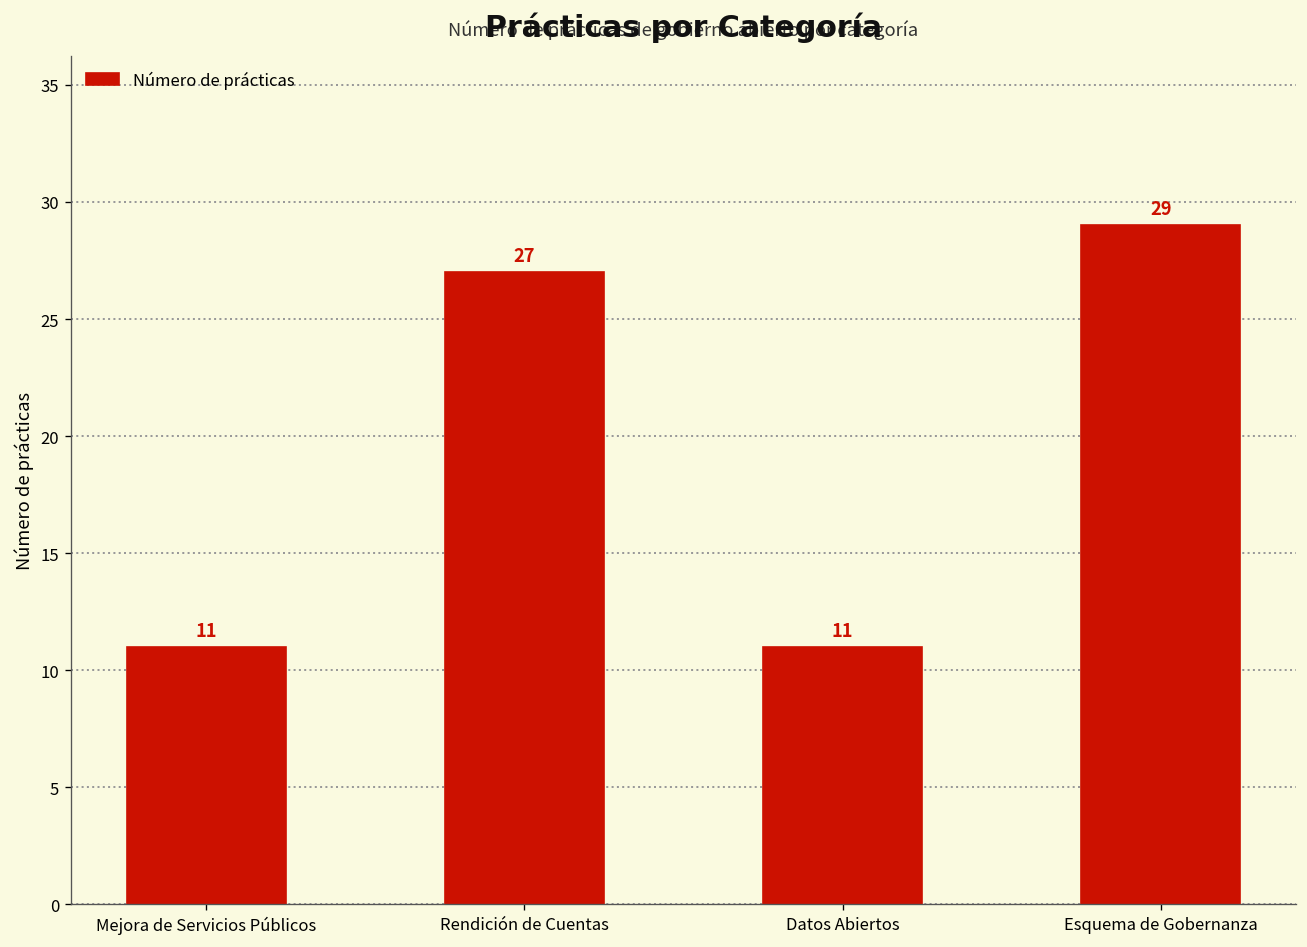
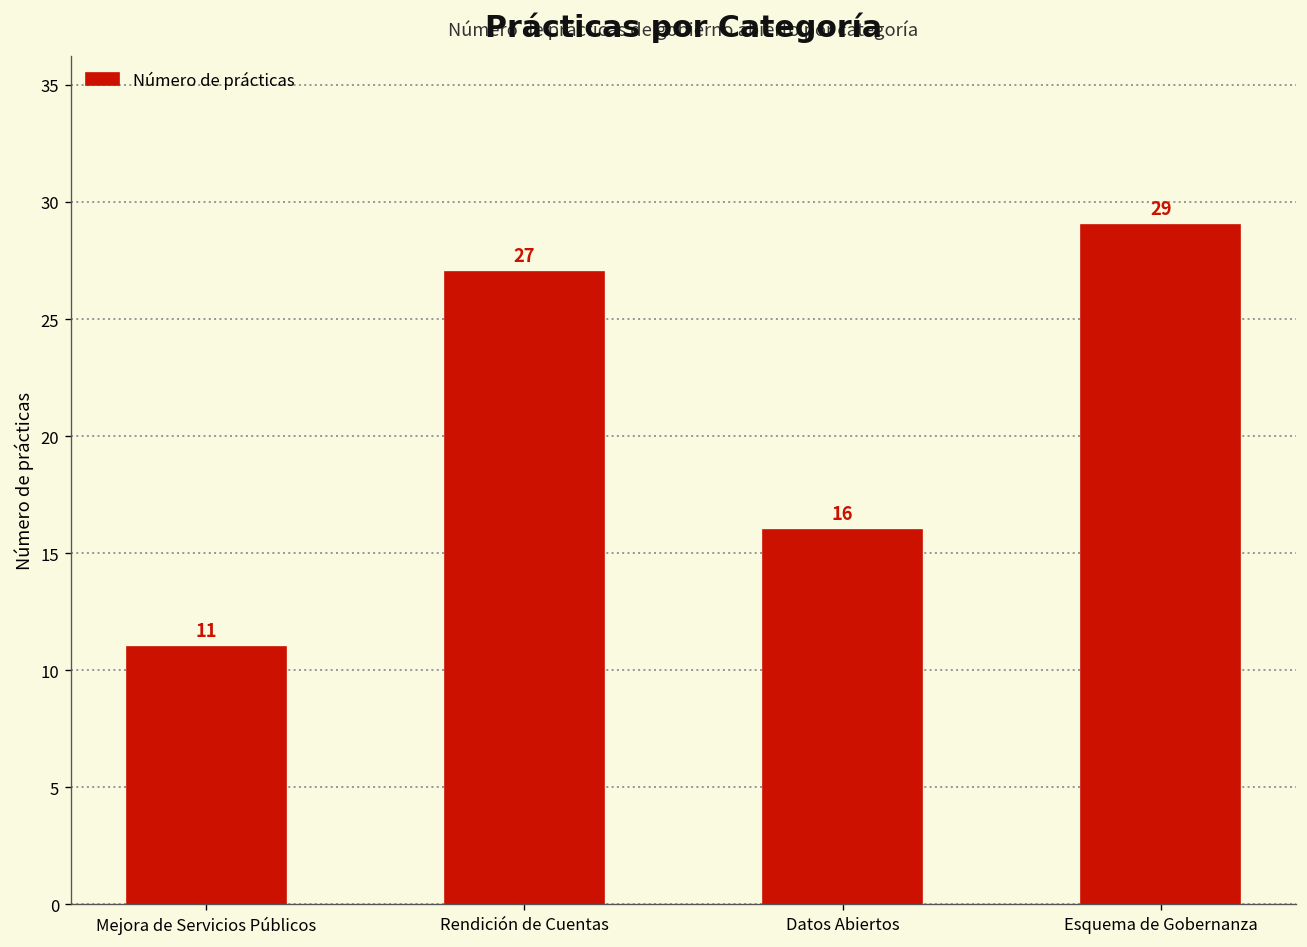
Datos Abiertos: 11 -> 16
